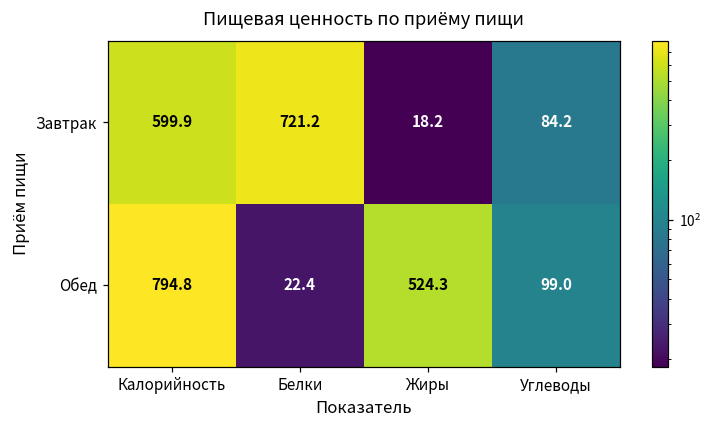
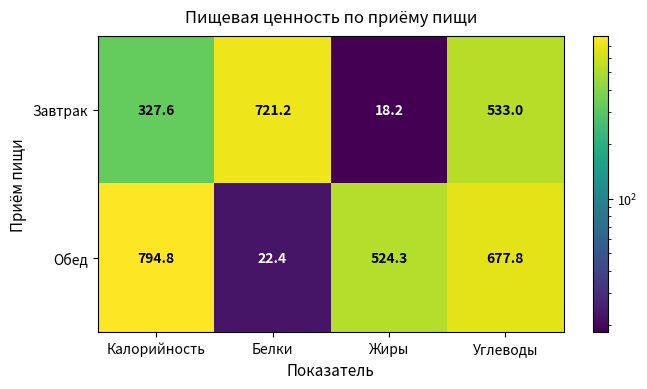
Завтрак, Калорийность: 599.9 -> 327.6
Завтрак, Углеводы: 84.2 -> 533.0
Обед, Углеводы: 99.0 -> 677.8
